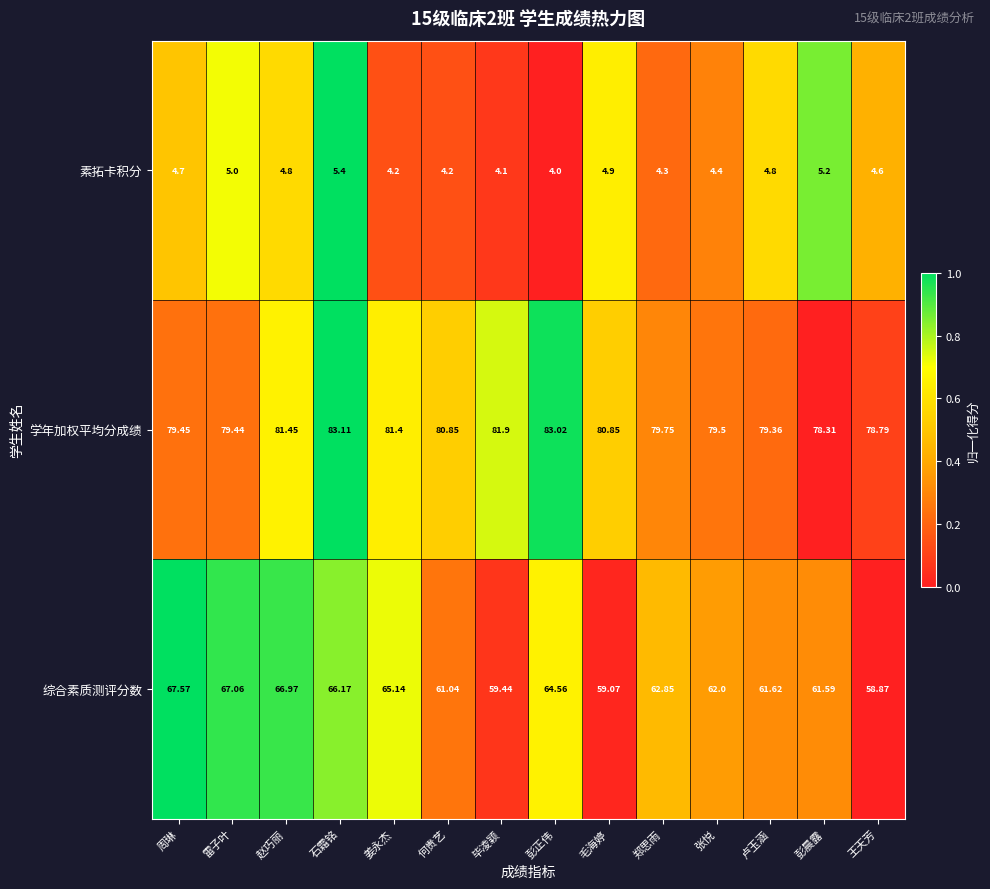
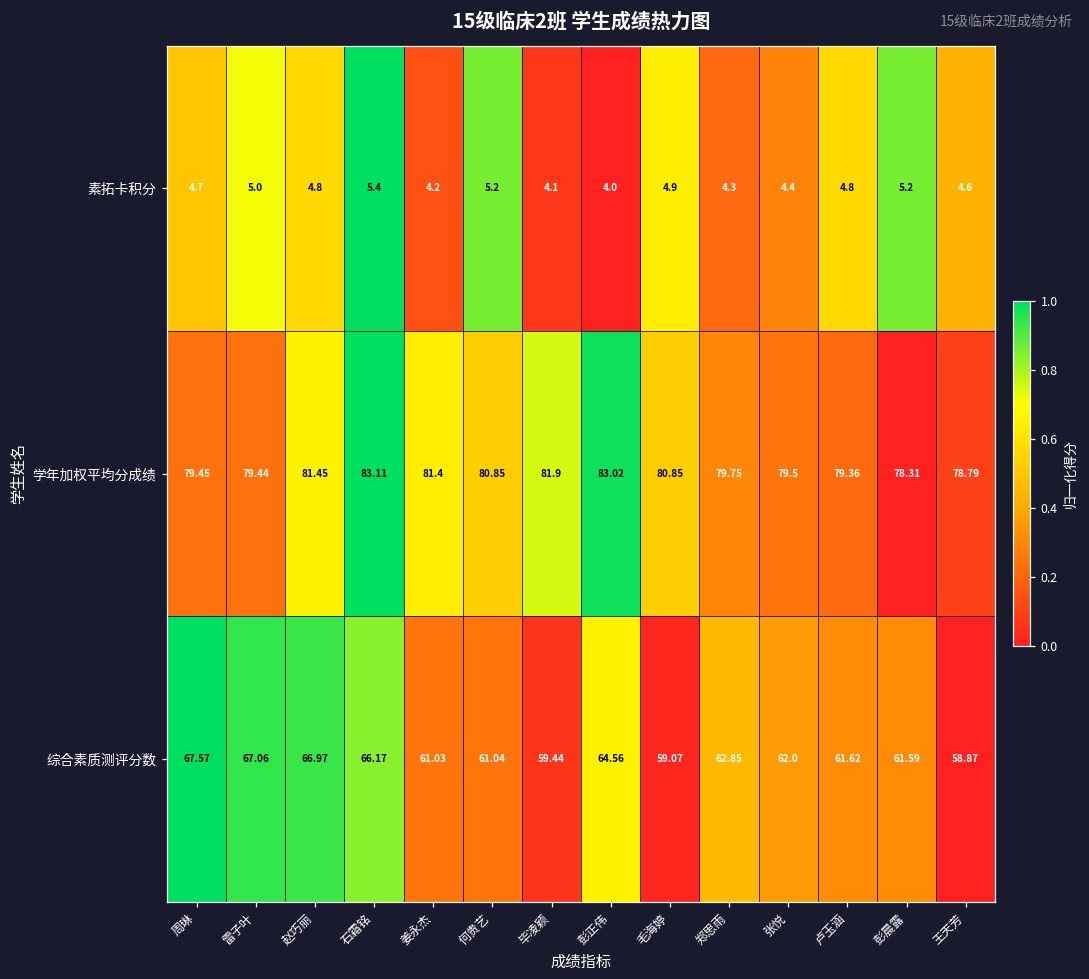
素拓卡积分, 何贵艺: 4.2 -> 5.2
综合素质测评分数, 姜永杰: 65.14 -> 61.03
